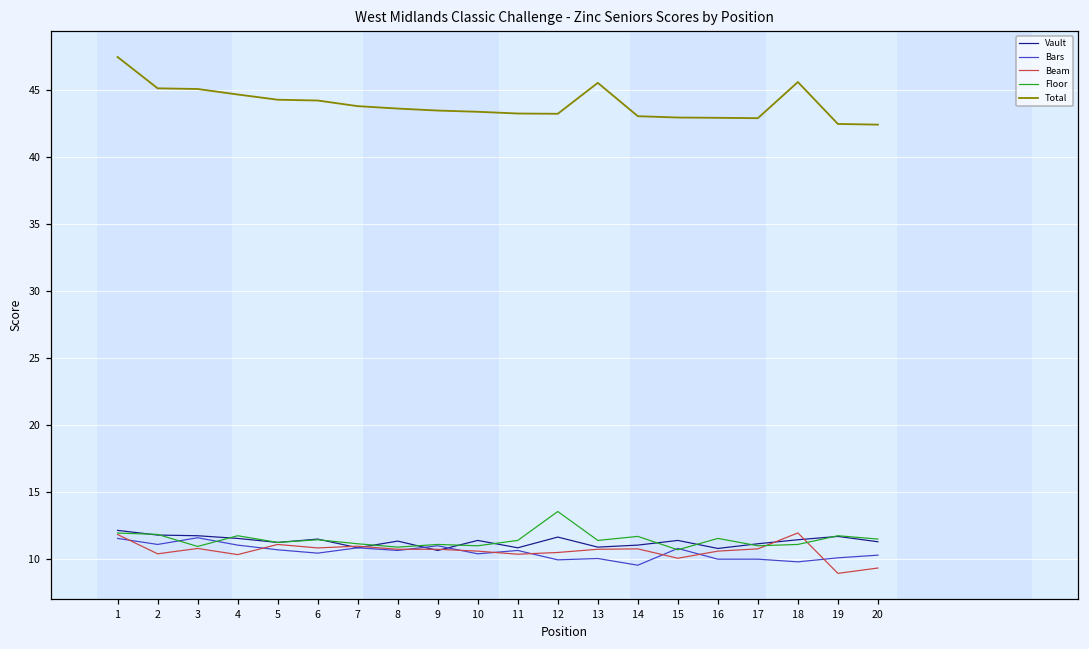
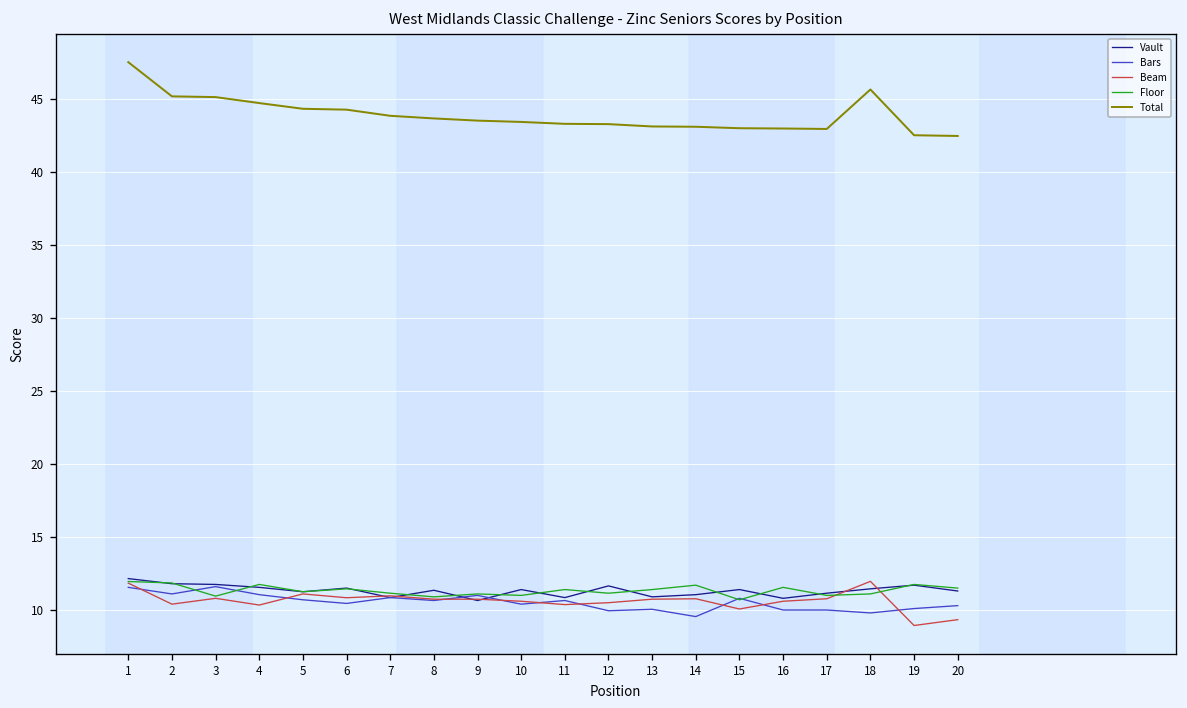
Floor, 12: 13.6 -> 11.2
Total, 13: 45.6 -> 43.1
